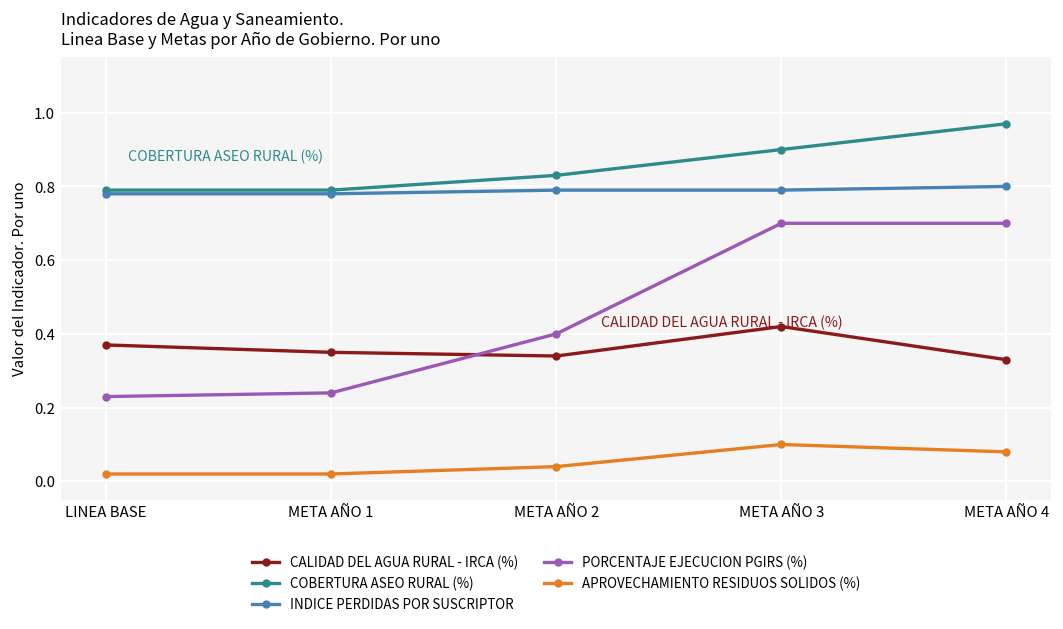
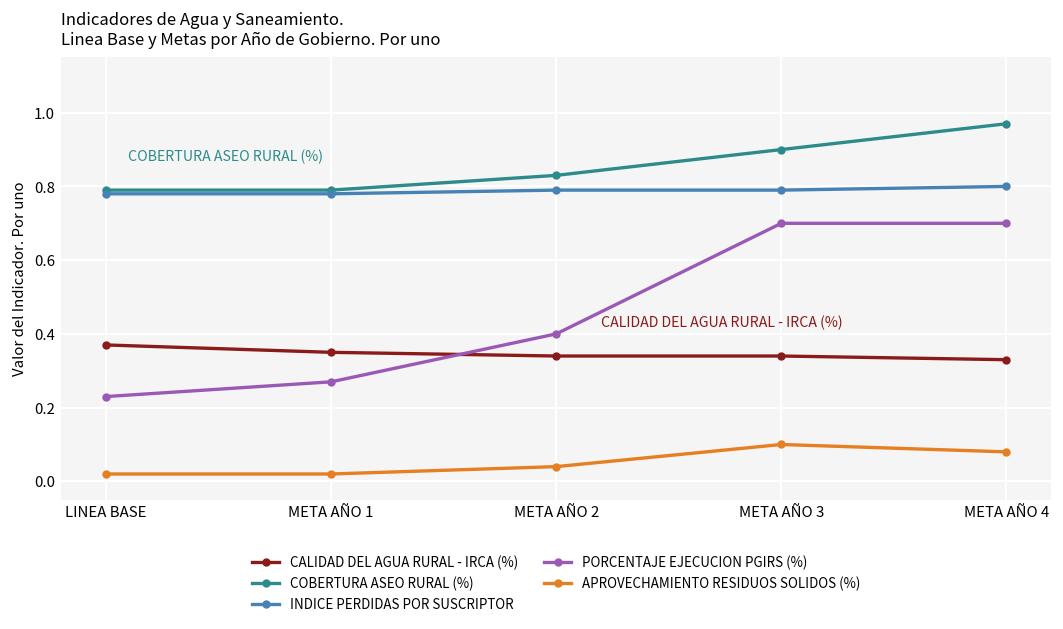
PORCENTAJE EJECUCION PGIRS (%), META AÑO 1: 0.24 -> 0.27
CALIDAD DEL AGUA RURAL - IRCA (%), META AÑO 3: 0.42 -> 0.34
